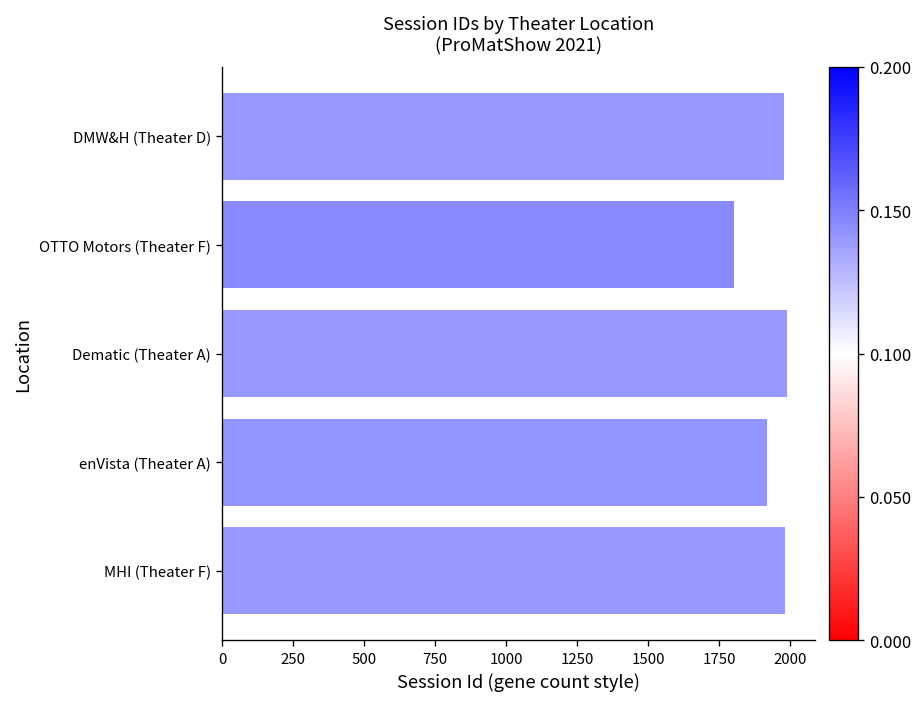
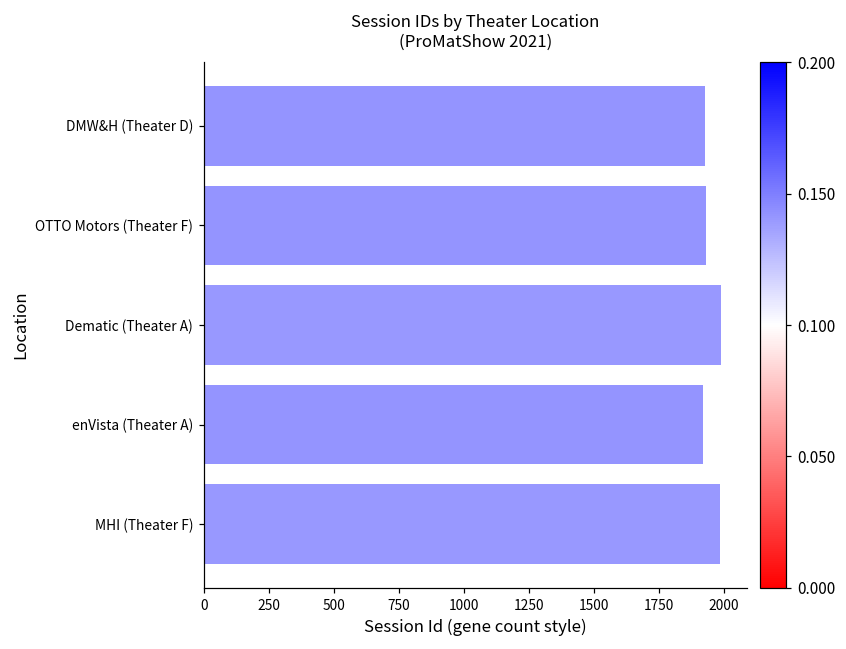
DMW&H (Theater D): 1980 -> 1930
OTTO Motors (Theater F): 1800 -> 1930
